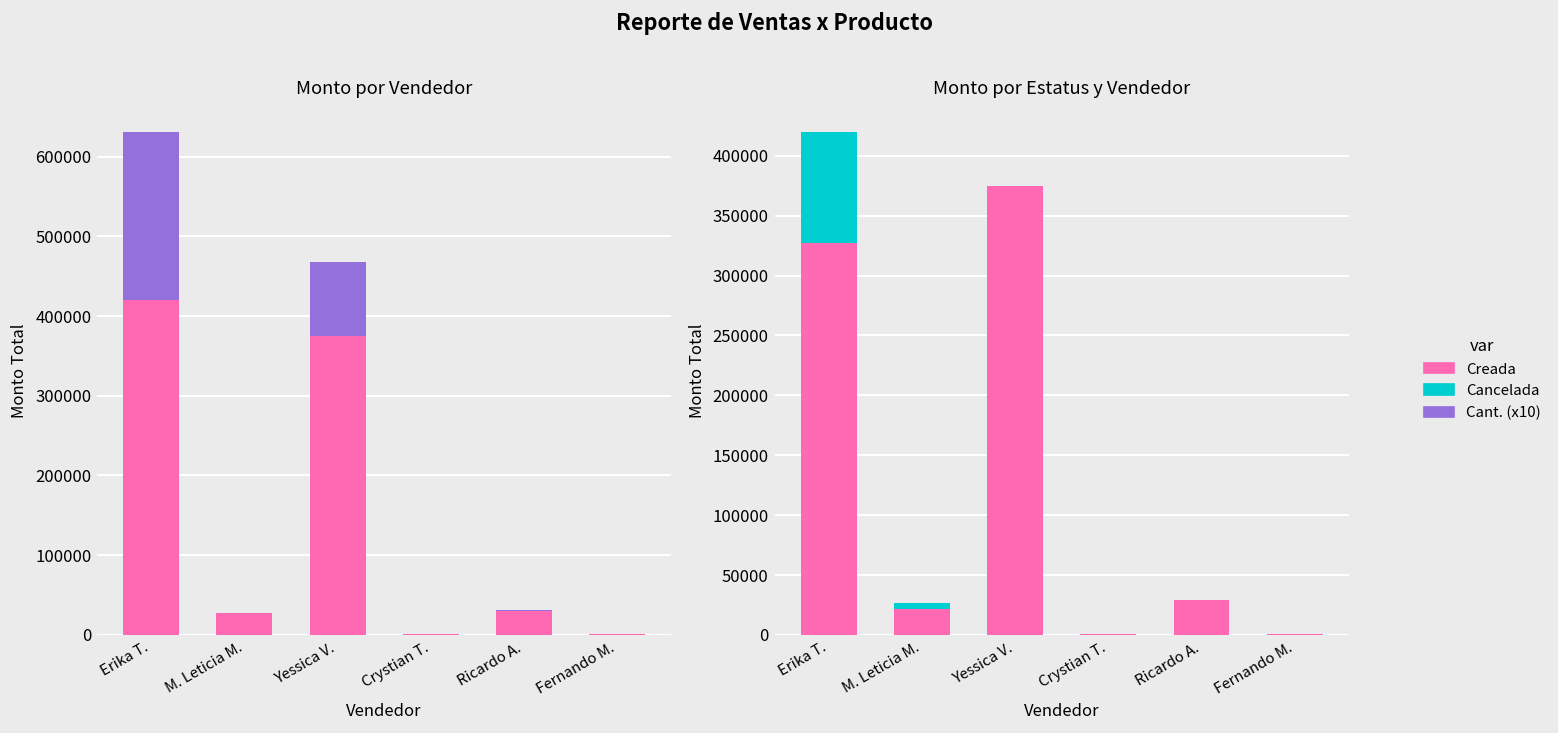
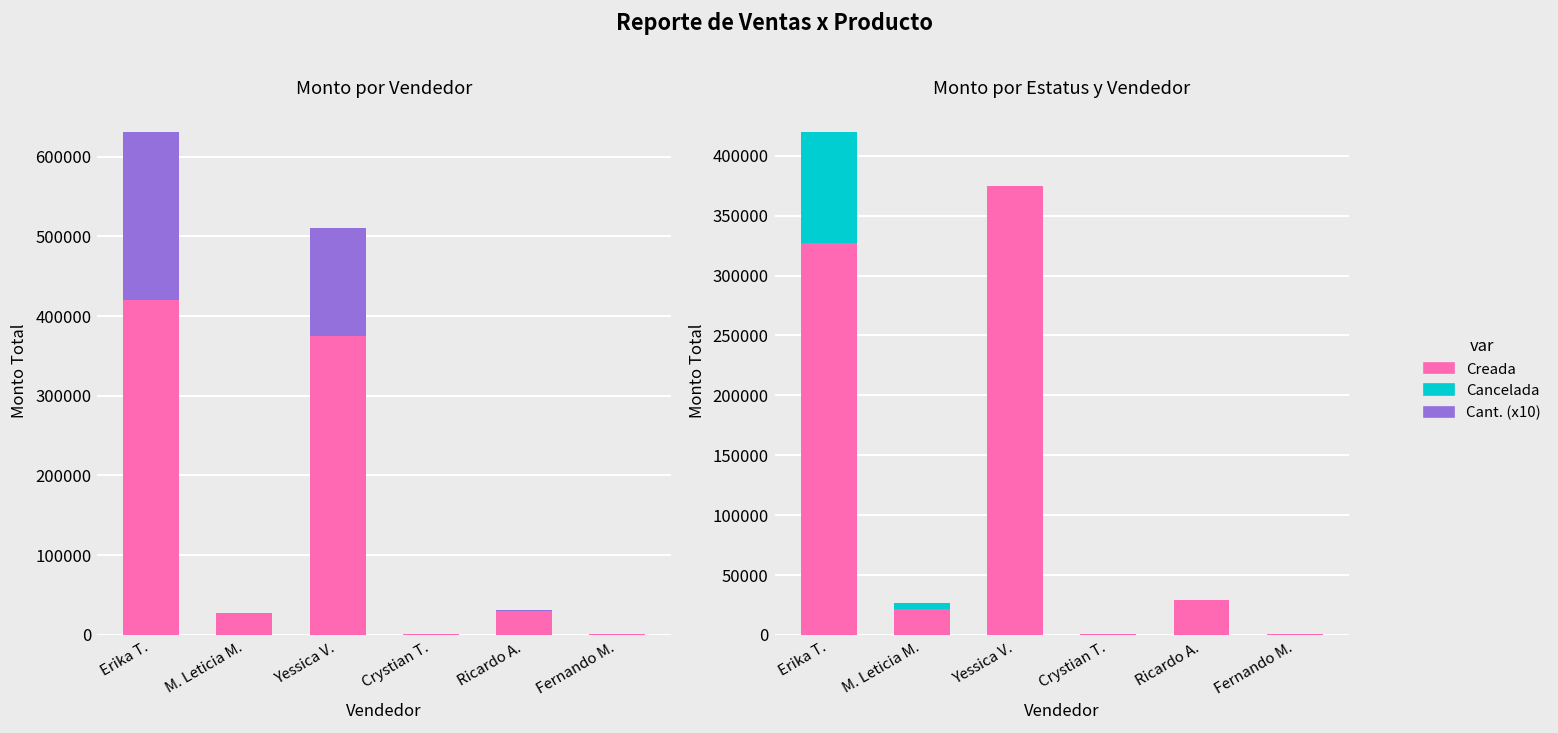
Monto por Vendedor, Cant. (x10), Yessica V.: 90000 -> 140000
